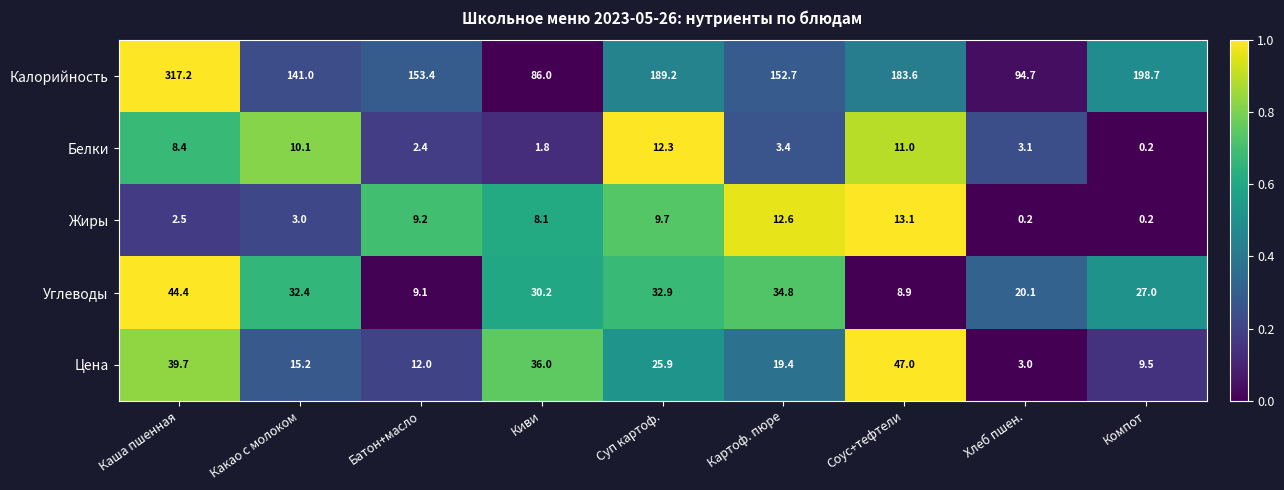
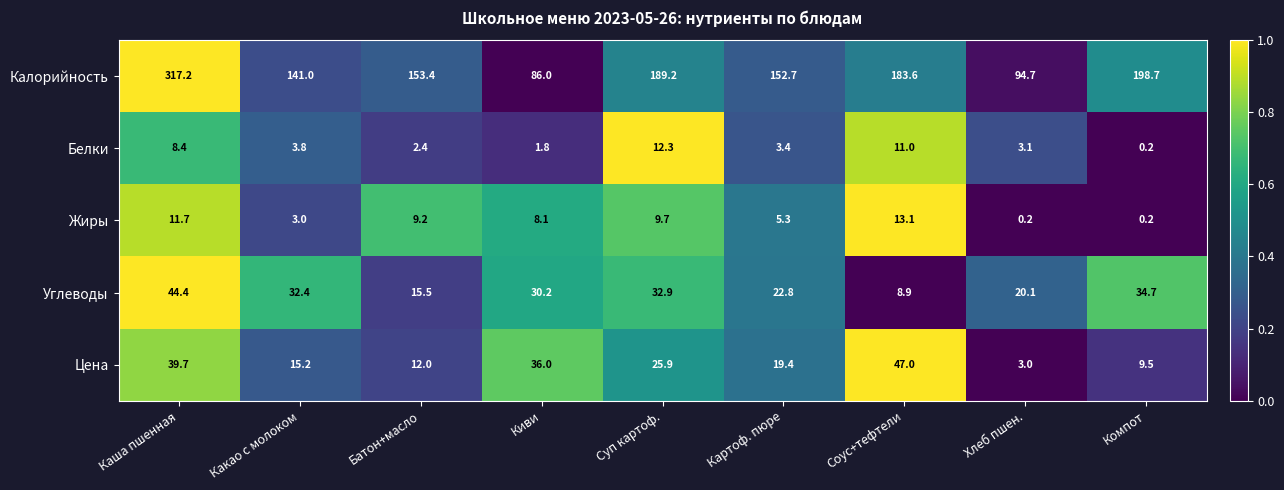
Белки, Какао с молоком: 10.1 -> 3.8
Жиры, Каша пшенная: 2.5 -> 11.7
Жиры, Картоф. пюре: 12.6 -> 5.3
Углеводы, Батон+масло: 9.1 -> 15.5
Углеводы, Картоф. пюре: 34.8 -> 22.8
Углеводы, Компот: 27.0 -> 34.7
